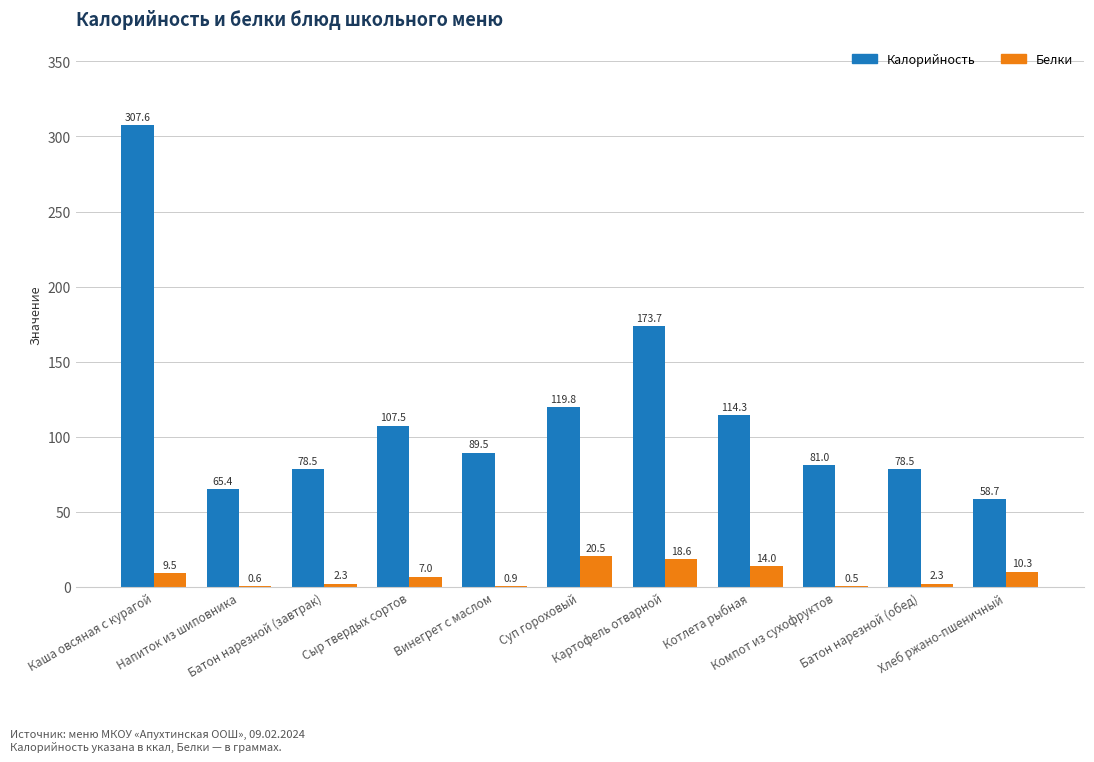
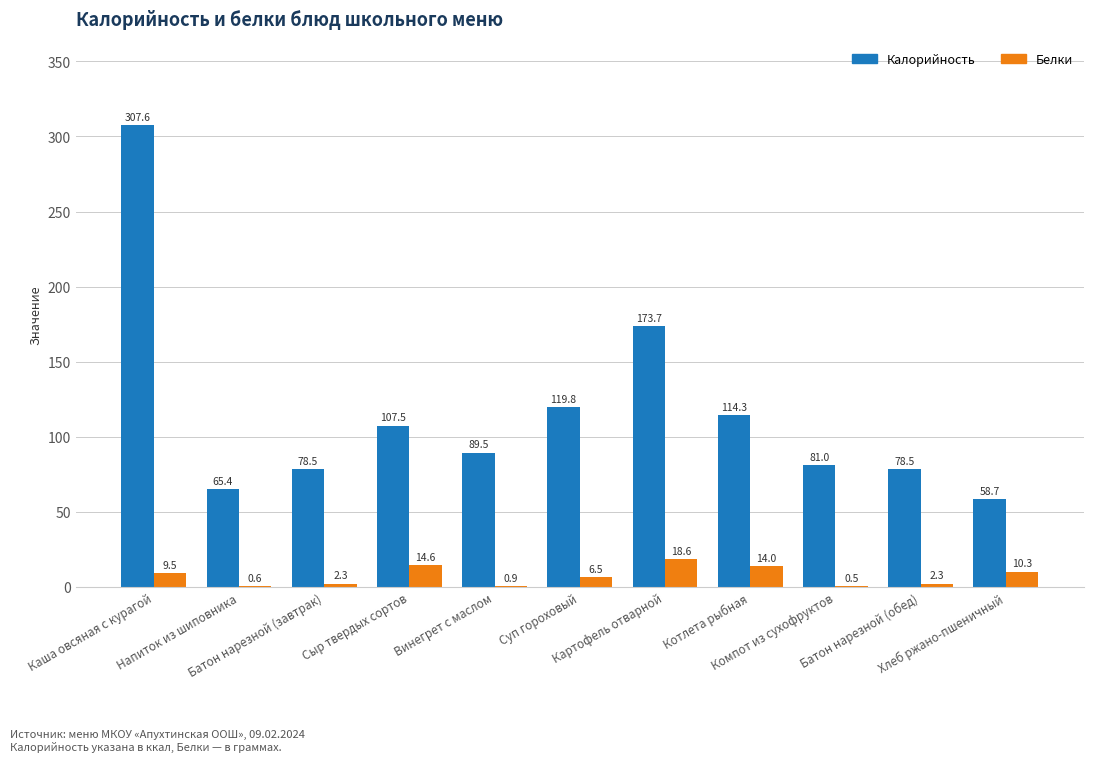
Белки, Сыр твердых сортов: 7.0 -> 14.6
Белки, Суп гороховый: 20.5 -> 6.5
